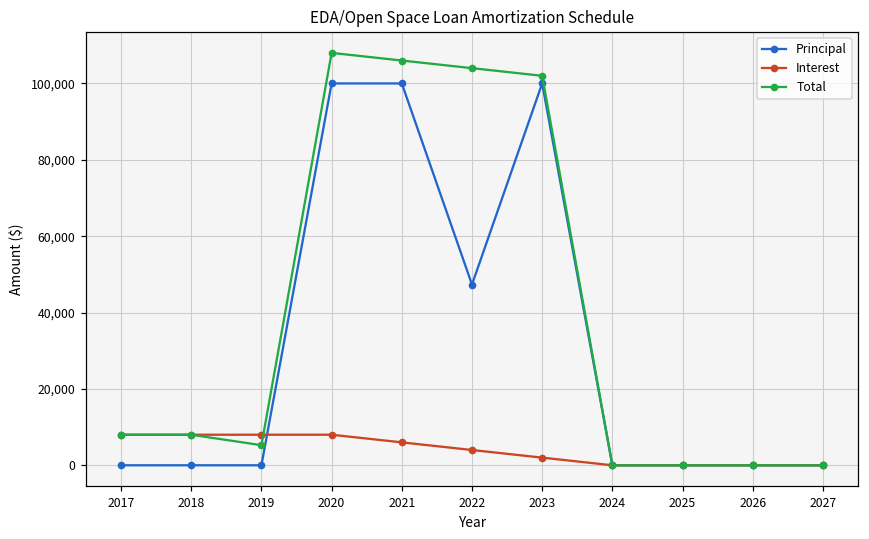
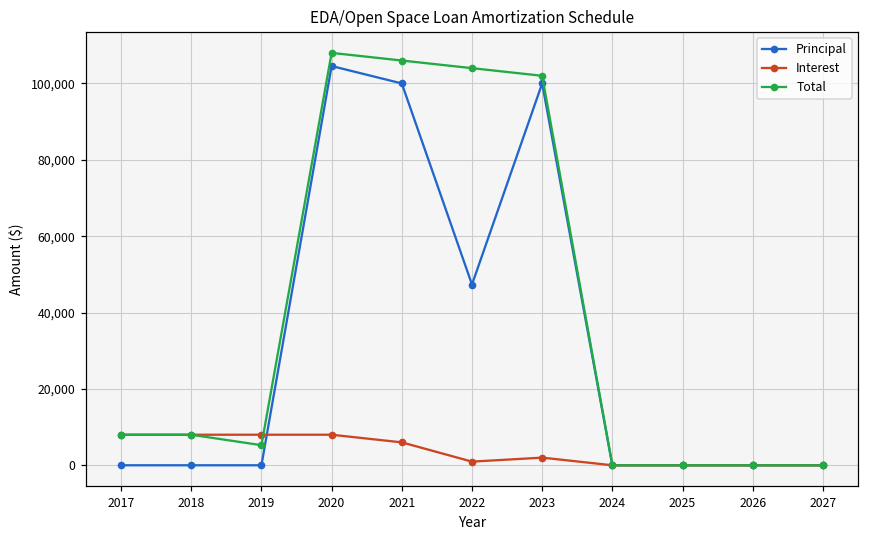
Principal, 2020: 100,000 -> 105,000
Interest, 2022: 4,000 -> 1,000
